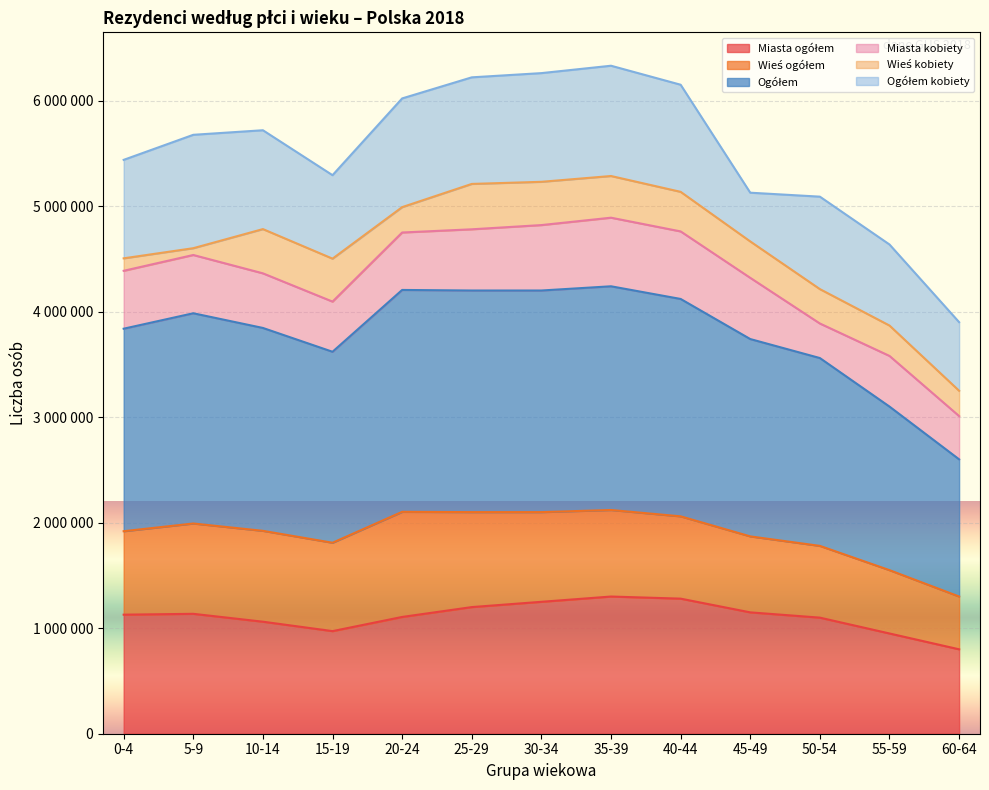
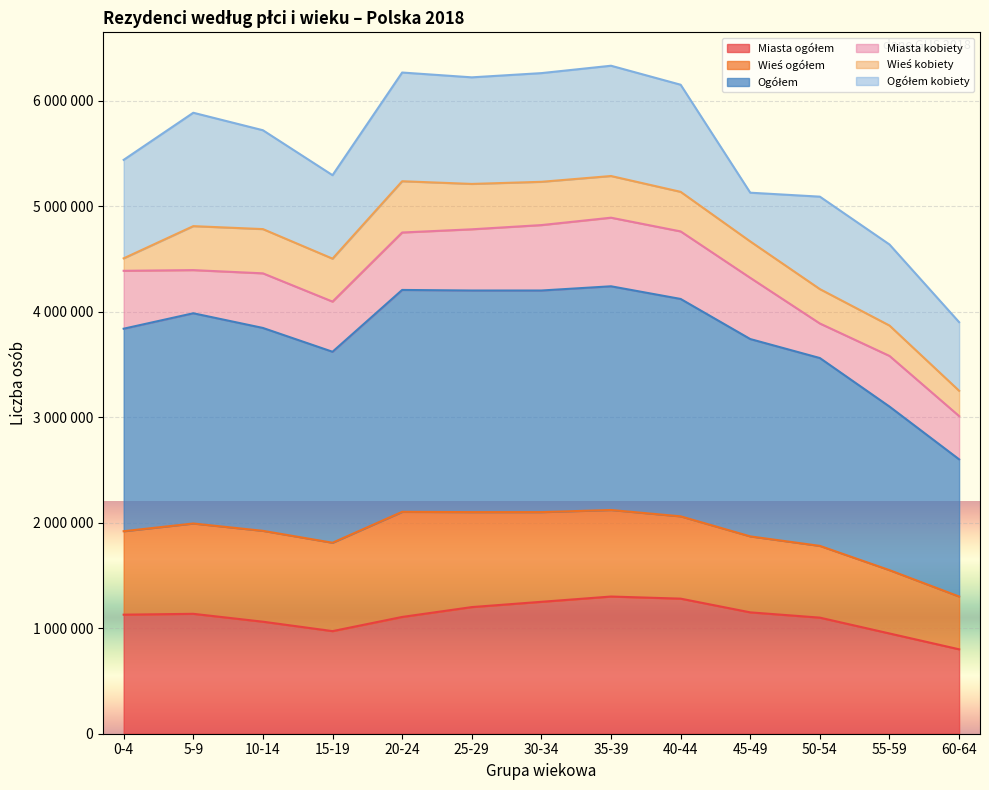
Miasta kobiety, 5-9: 550000 -> 410000
Wieś kobiety, 5-9: 60000 -> 420000
Wieś kobiety, 20-24: 240000 -> 490000
